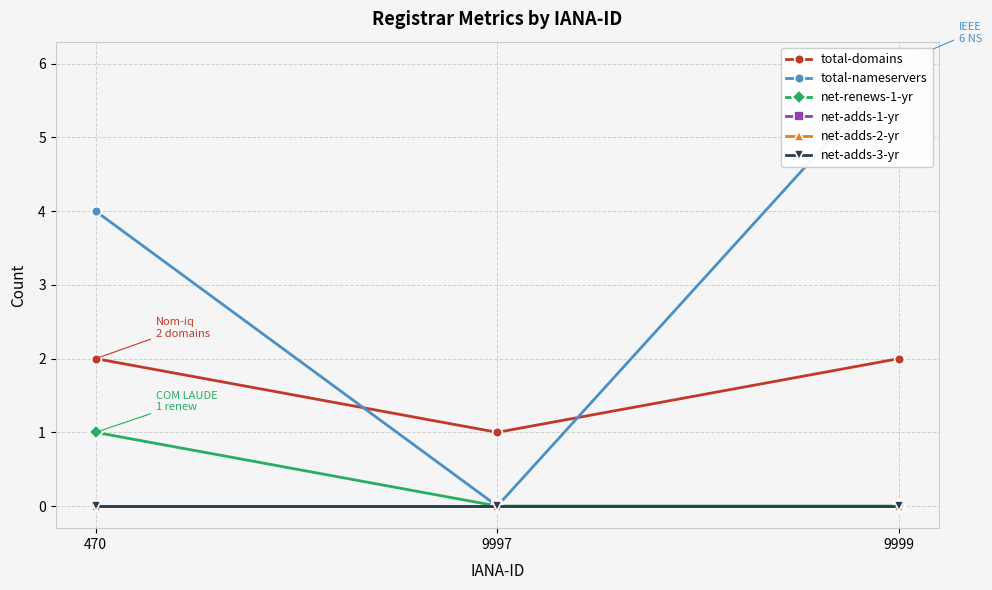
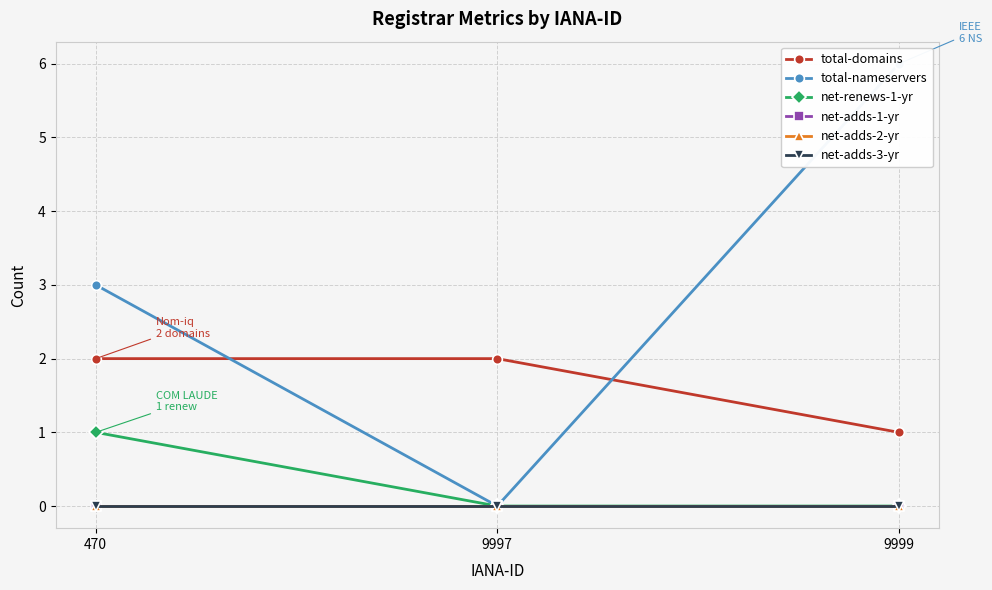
total-nameservers, 470: 4 -> 3
total-domains, 9997: 1 -> 2
total-domains, 9999: 2 -> 1
